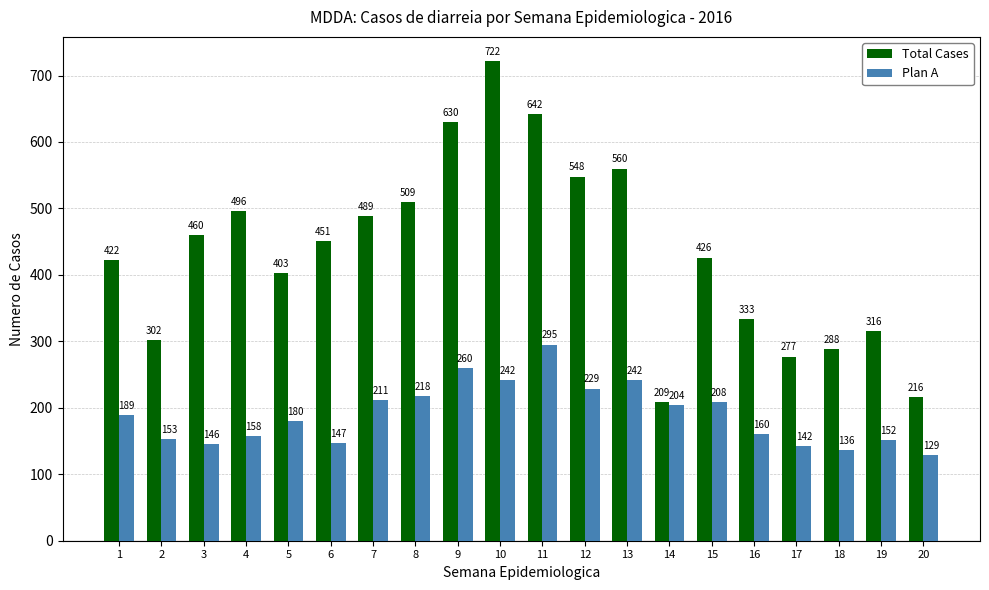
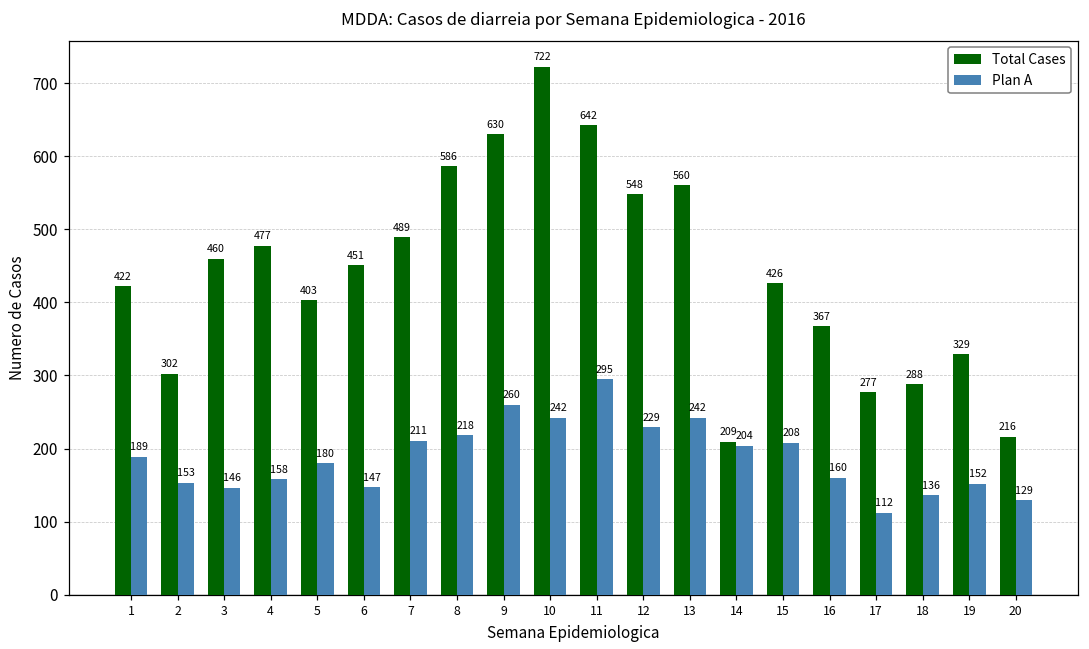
Total Cases, 4: 496 -> 477
Total Cases, 8: 509 -> 586
Total Cases, 16: 333 -> 367
Plan A, 17: 142 -> 112
Total Cases, 19: 316 -> 329
